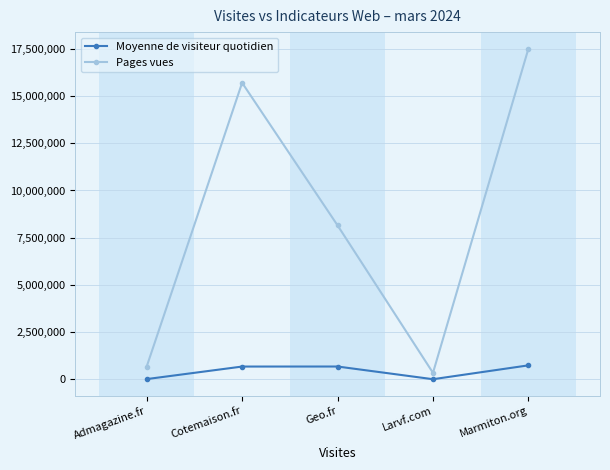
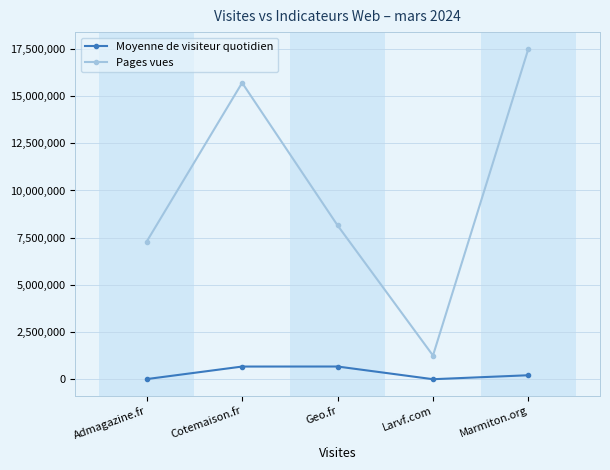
Pages vues, Admagazine.fr: 700,000 -> 7,300,000
Pages vues, Larvf.com: 300,000 -> 1,300,000
Moyenne de visiteur quotidien, Marmiton.org: 700,000 -> 200,000
